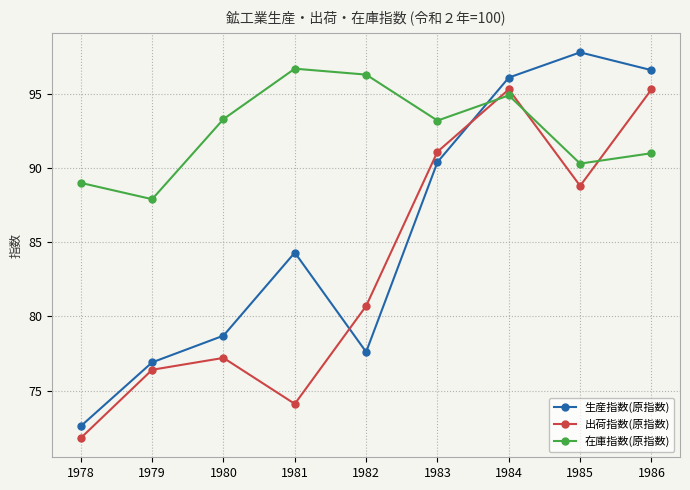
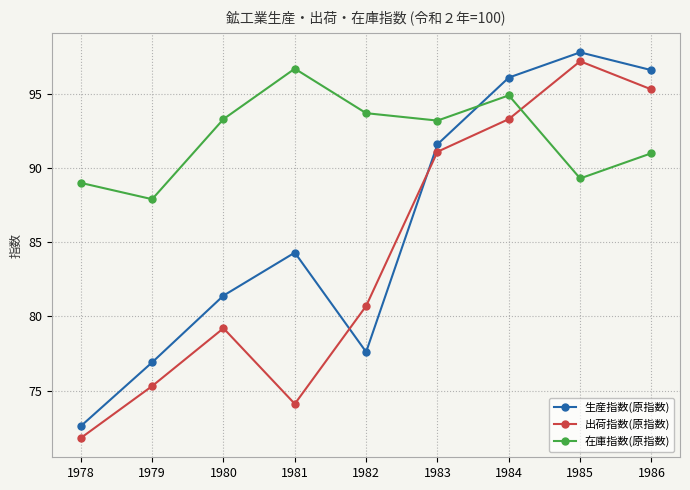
出荷指数(原指数), 1979: 76.4 -> 75.3
生産指数(原指数), 1980: 78.7 -> 81.4
出荷指数(原指数), 1980: 77.2 -> 79.2
在庫指数(原指数), 1982: 96.3 -> 93.7
生産指数(原指数), 1983: 90.4 -> 91.6
出荷指数(原指数), 1984: 95.3 -> 93.3
出荷指数(原指数), 1985: 88.8 -> 97.2
在庫指数(原指数), 1985: 90.3 -> 89.3
